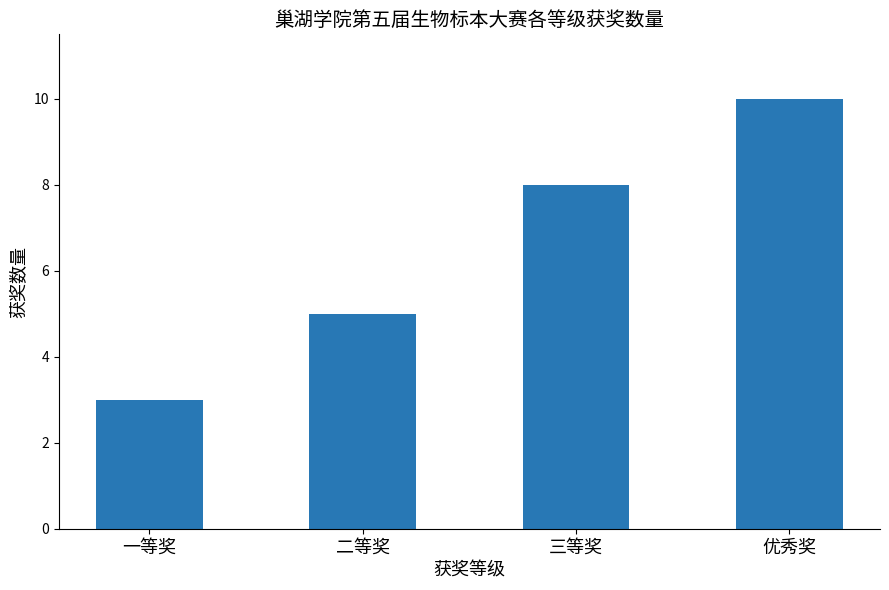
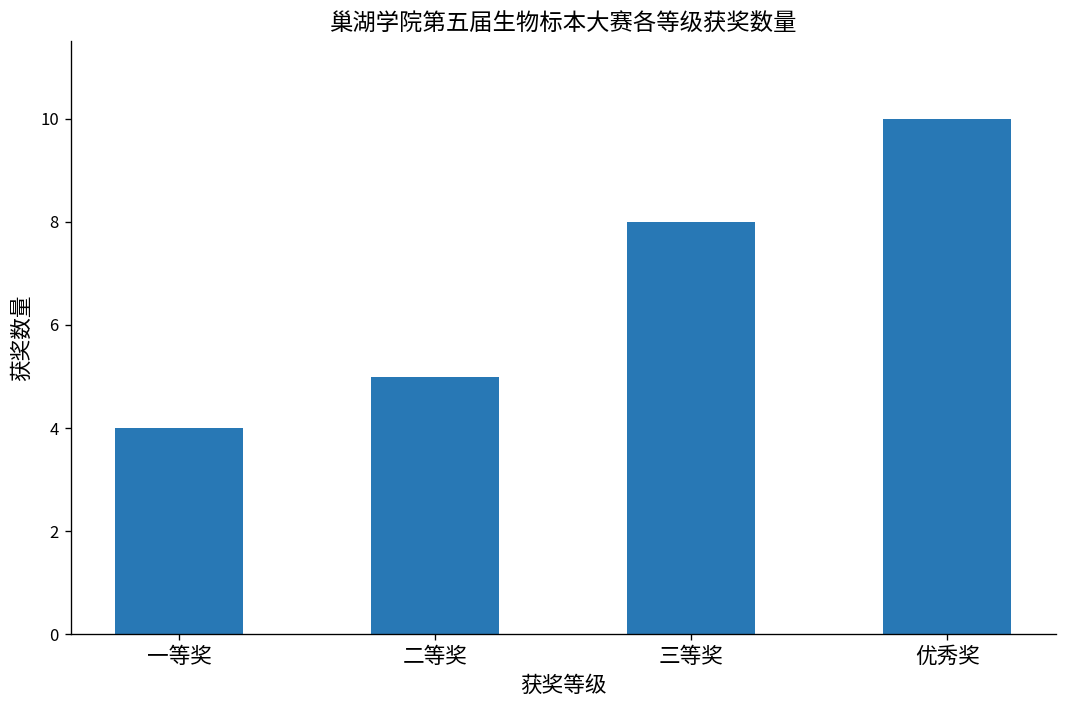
一等奖: 3 -> 4
